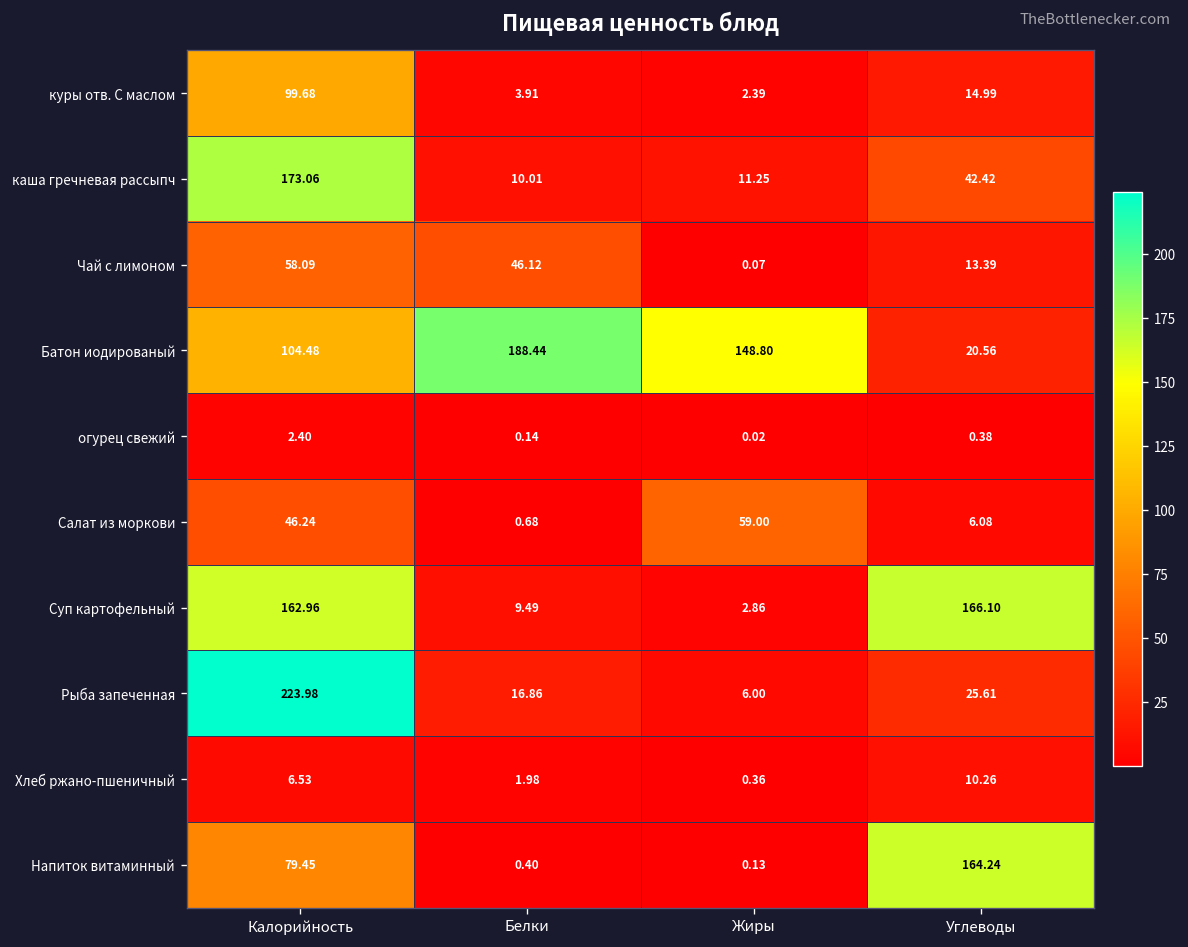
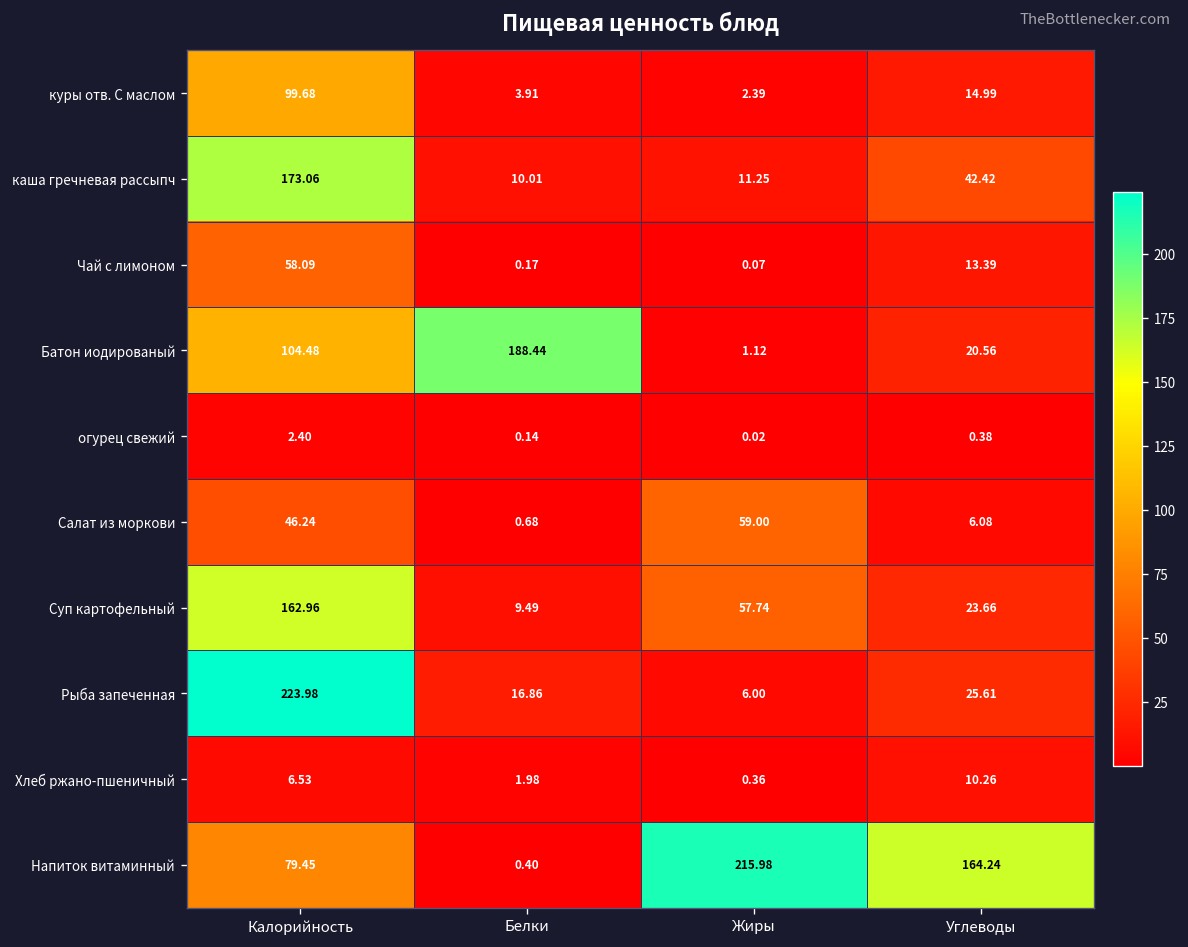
Чай с лимоном, Белки: 46.12 -> 0.17
Батон иодированый, Жиры: 148.80 -> 1.12
Суп картофельный, Жиры: 2.86 -> 57.74
Суп картофельный, Углеводы: 166.10 -> 23.66
Напиток витаминный, Жиры: 0.13 -> 215.98
